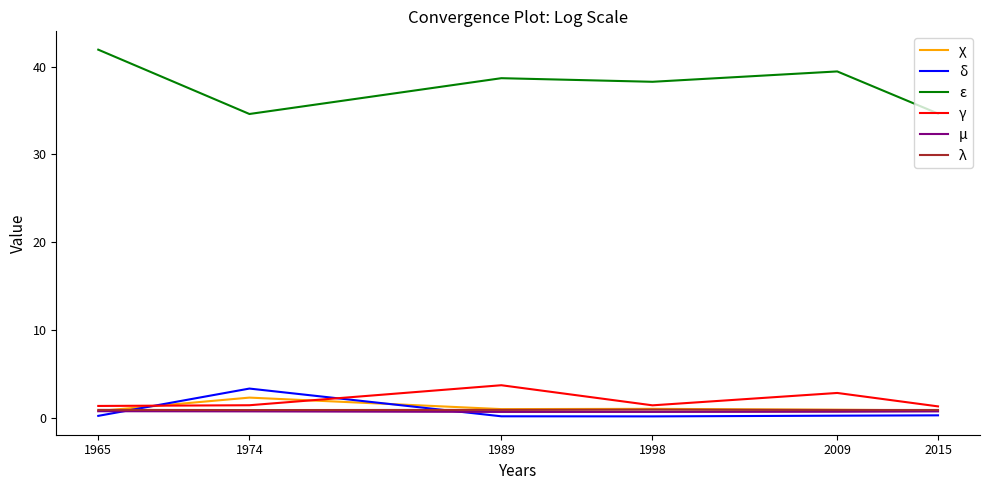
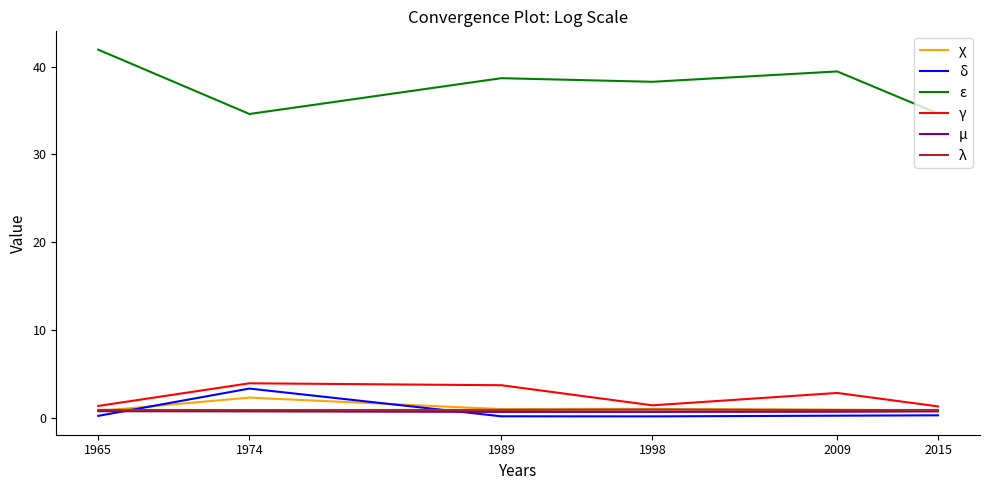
γ, 1974: 1 -> 4
